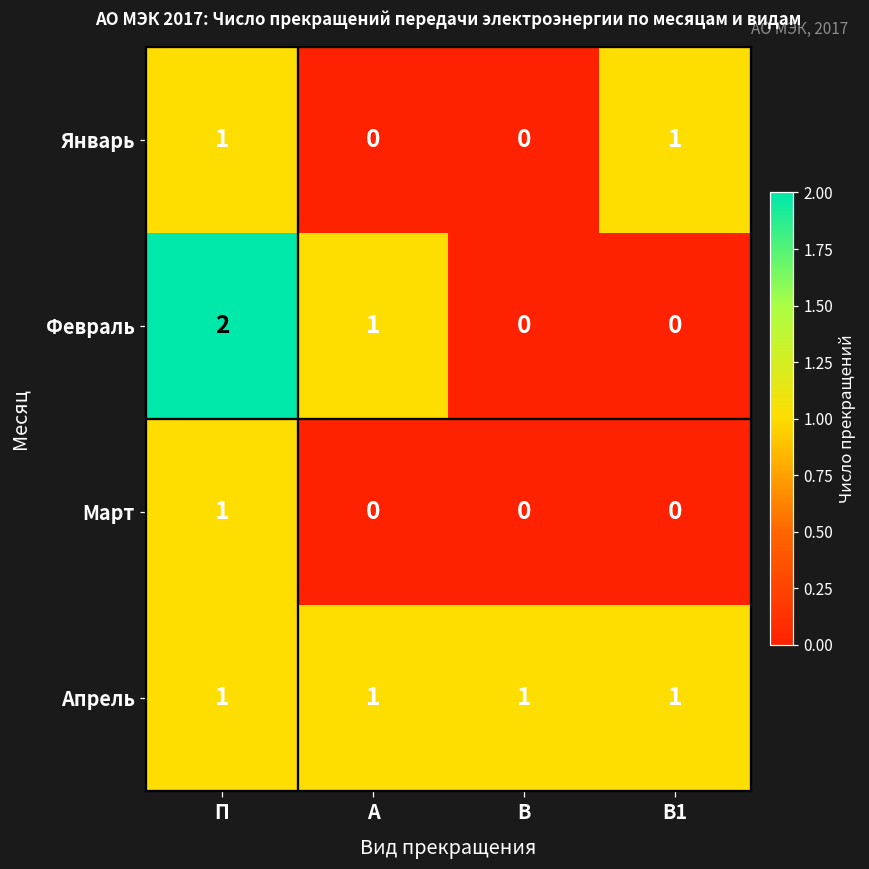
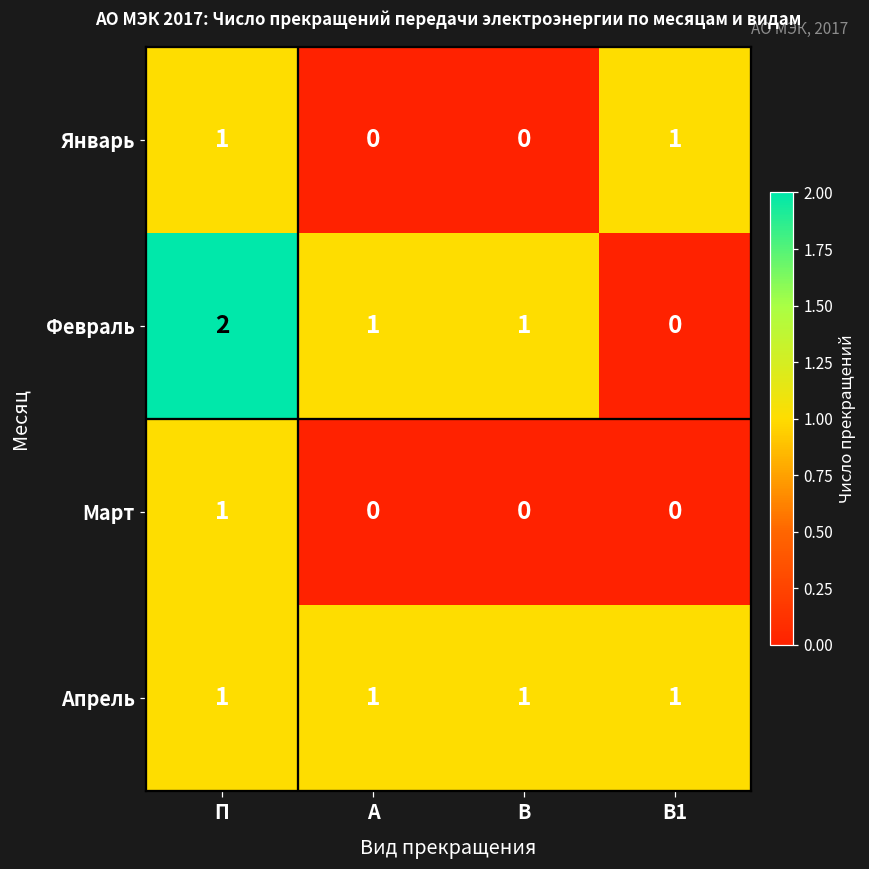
Февраль, В: 0 -> 1
